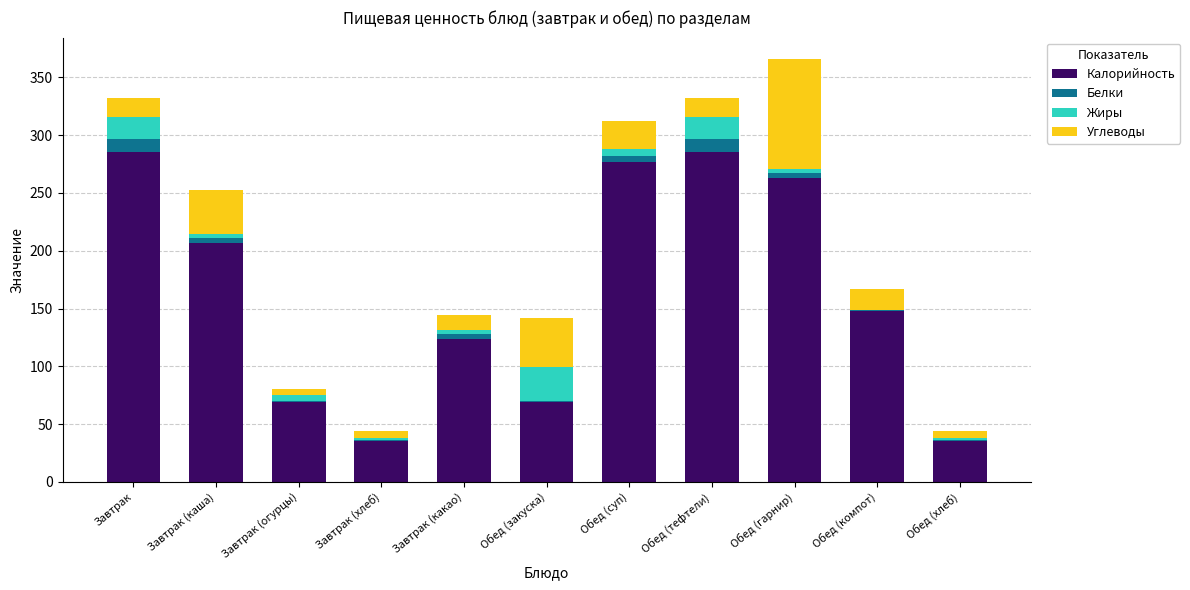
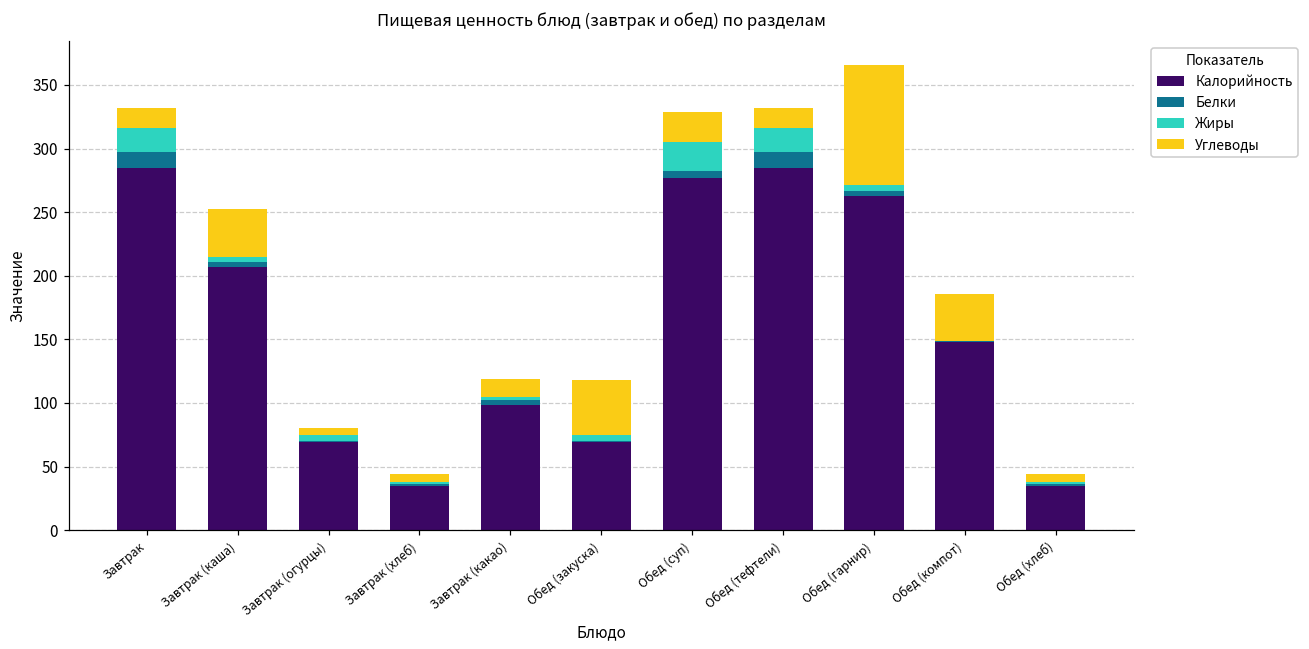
Калорийность, Завтрак (какао): 124 -> 98
Жиры, Обед (закуска): 29 -> 5
Жиры, Обед (суп): 6 -> 23
Углеводы, Обед (компот): 18 -> 37
